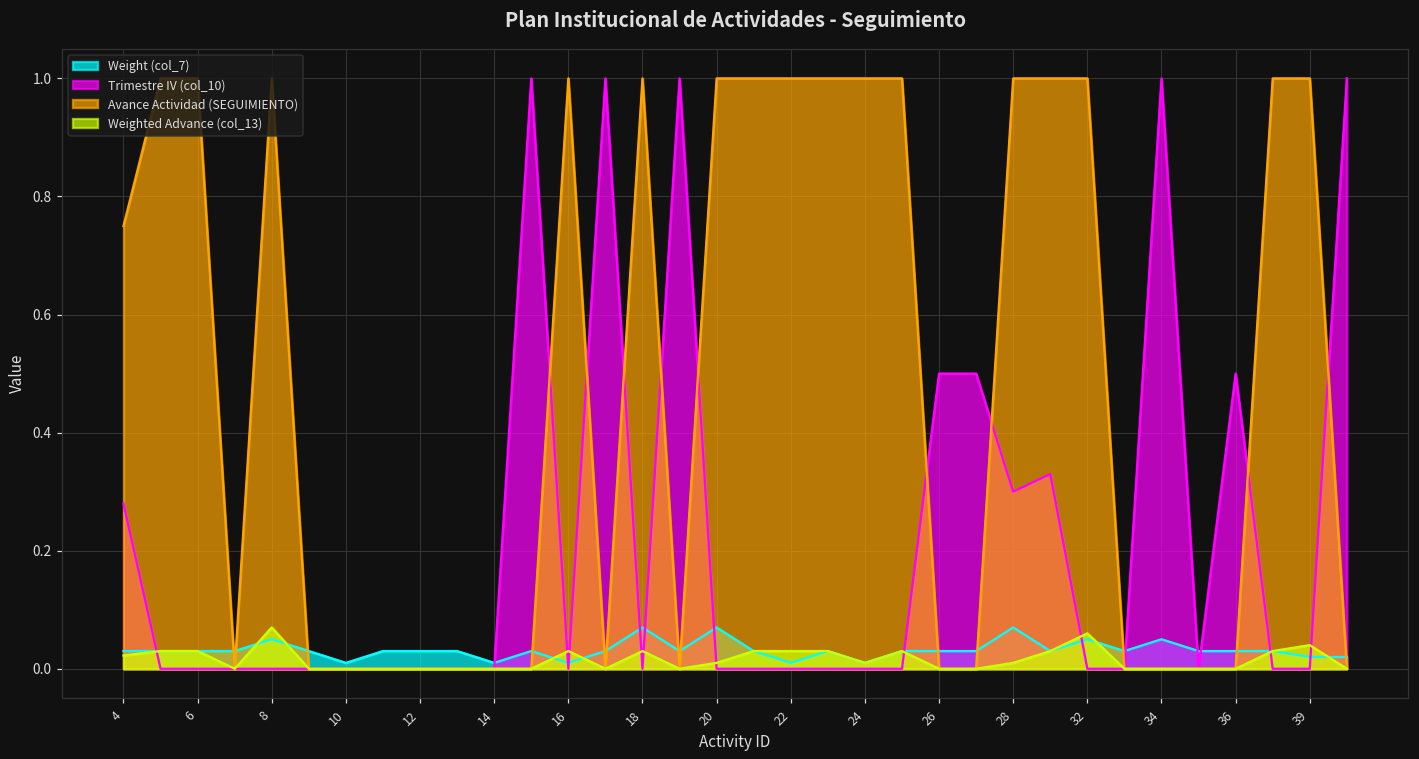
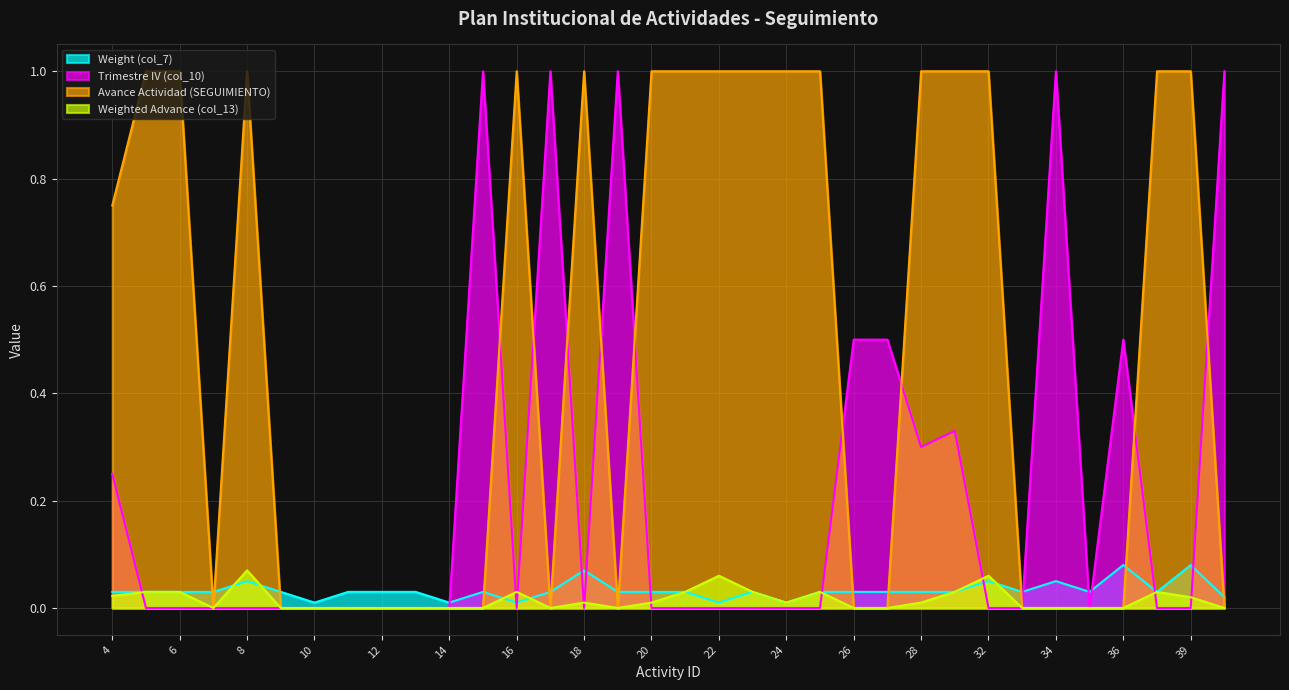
Trimestre IV (col_10), 4: 0.28 -> 0.25
Weighted Advance (col_13), 18: 0.03 -> 0.01
Weight (col_7), 20: 0.07 -> 0.03
Weighted Advance (col_13), 22: 0.03 -> 0.06
Weight (col_7), 28: 0.07 -> 0.03
Weight (col_7), 36: 0.03 -> 0.08
Weight (col_7), 39: 0.02 -> 0.08
Weighted Advance (col_13), 39: 0.04 -> 0.02
